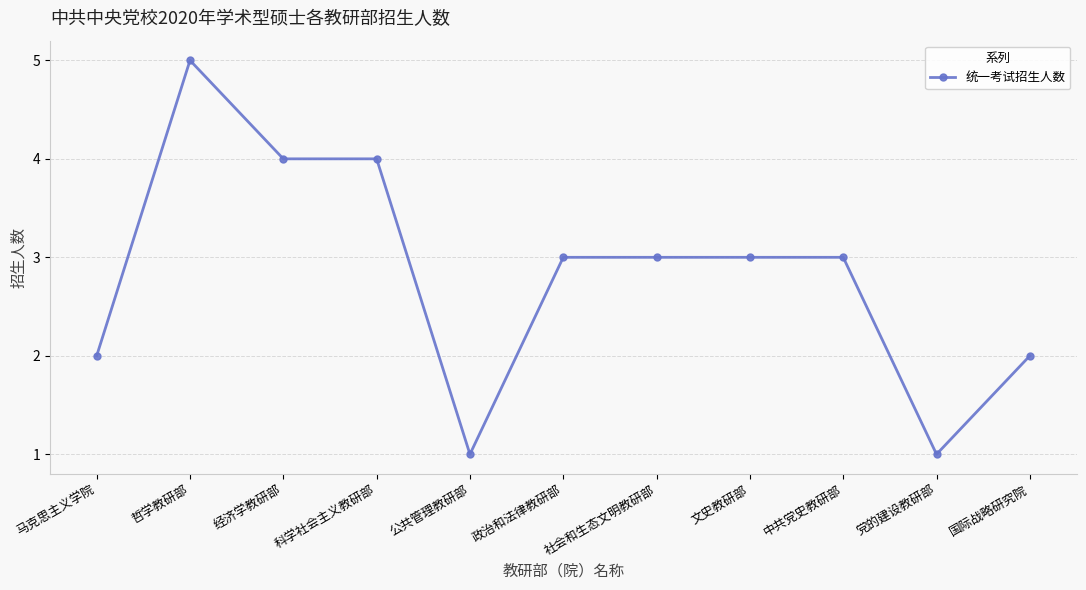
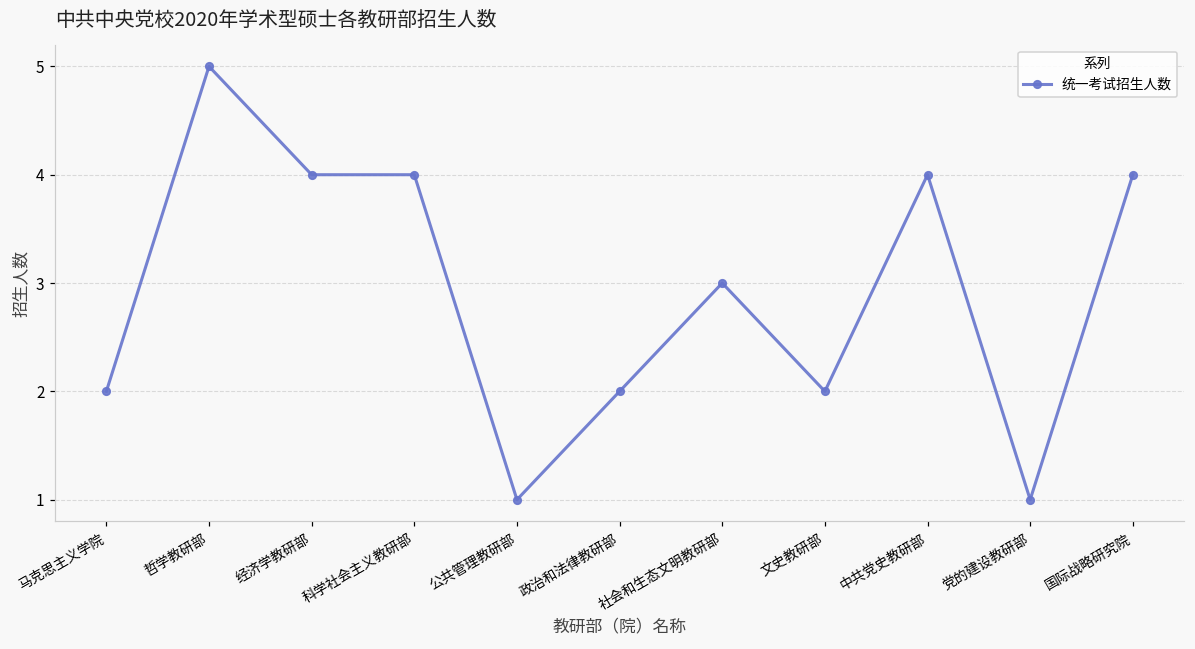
政治和法律教研部: 3 -> 2
文史教研部: 3 -> 2
中共党史教研部: 3 -> 4
国际战略研究院: 2 -> 4
